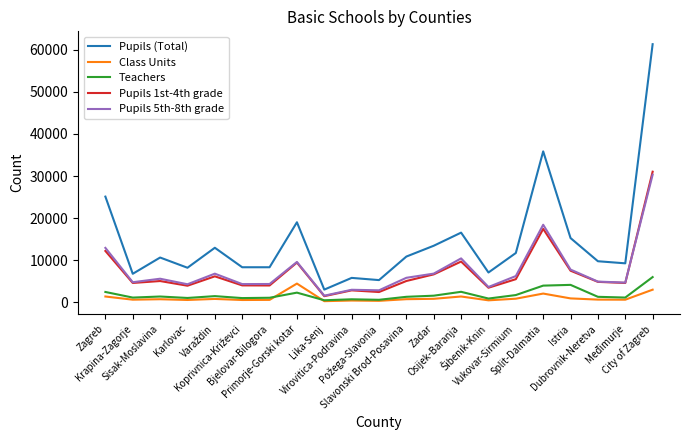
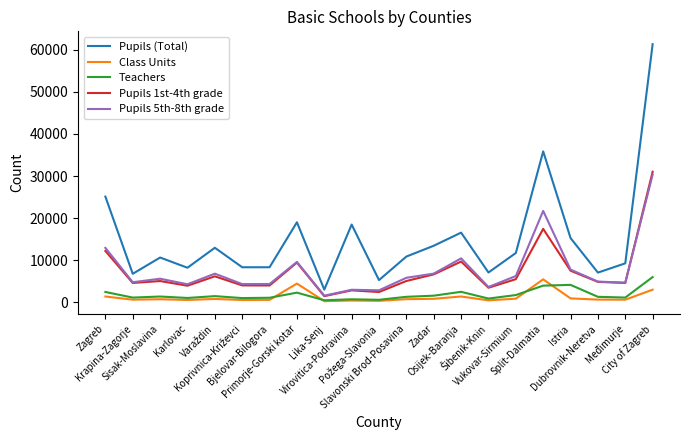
Pupils (Total), Virovitica-Podravina: 6000 -> 18000
Class Units, Split-Dalmatia: 2000 -> 5000
Pupils 5th-8th grade, Split-Dalmatia: 18000 -> 22000
Pupils (Total), Dubrovnik-Neretva: 10000 -> 7000
